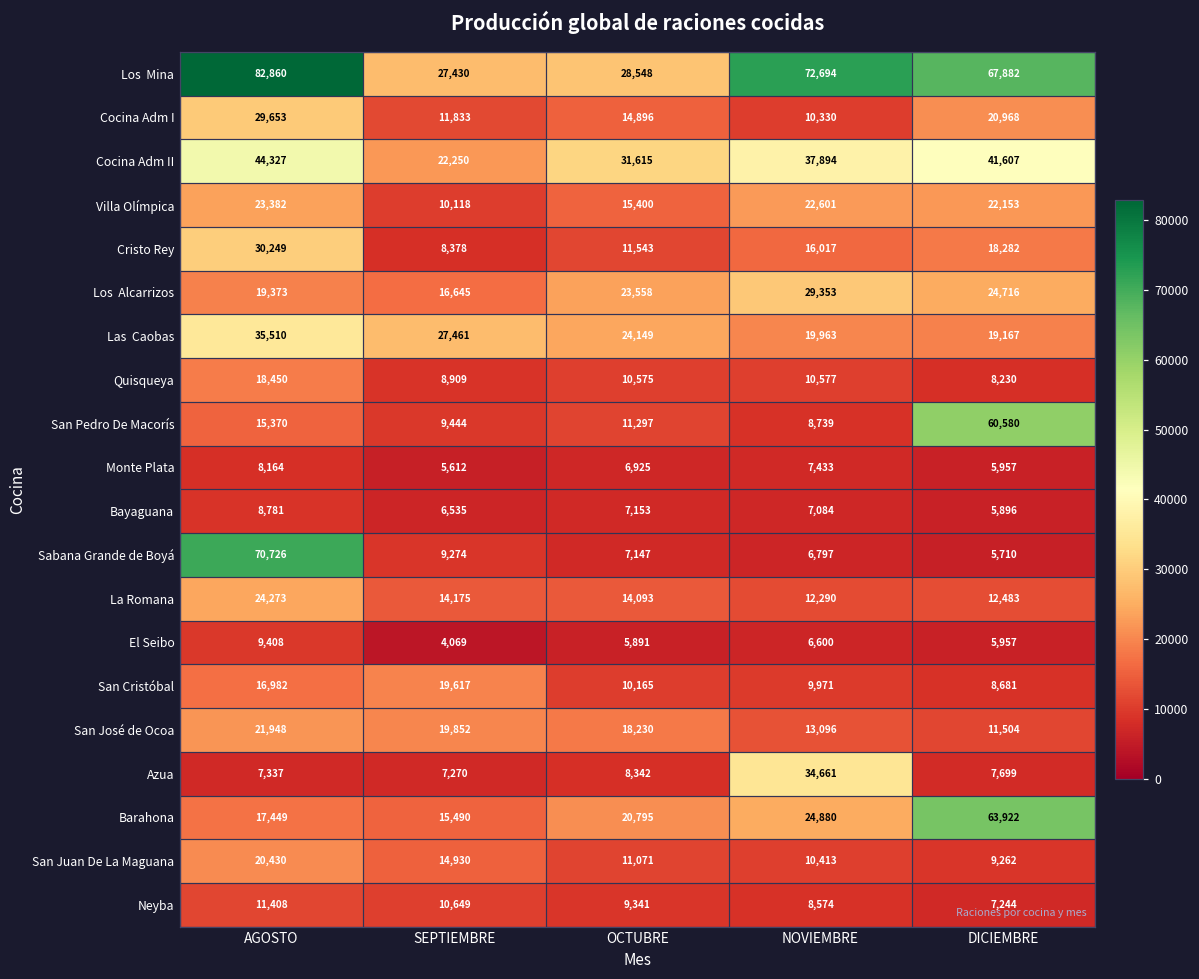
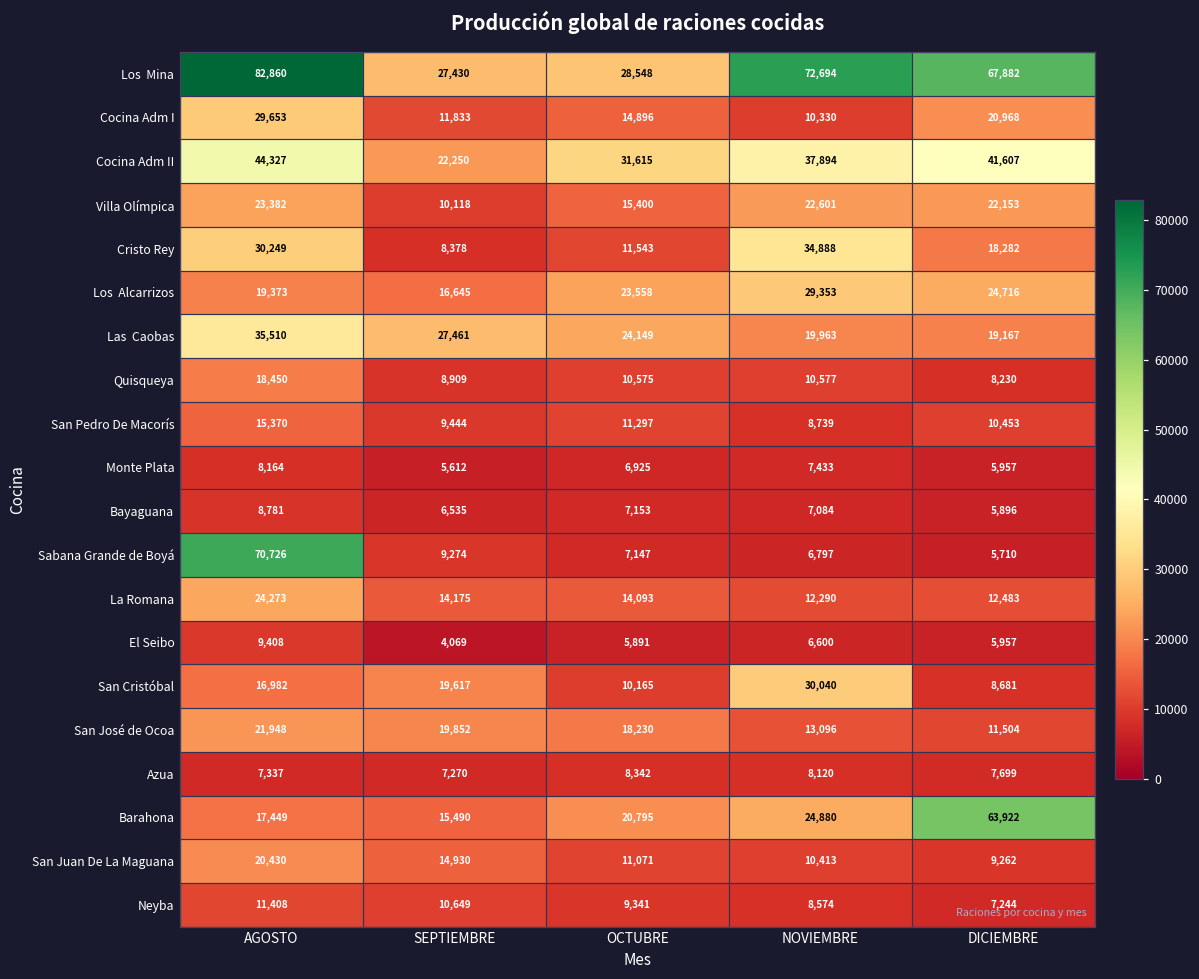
Cristo Rey, NOVIEMBRE: 16,017 -> 34,888
San Pedro De Macorís, DICIEMBRE: 60,580 -> 10,453
San Cristóbal, NOVIEMBRE: 9,971 -> 30,040
Azua, NOVIEMBRE: 34,661 -> 8,120
